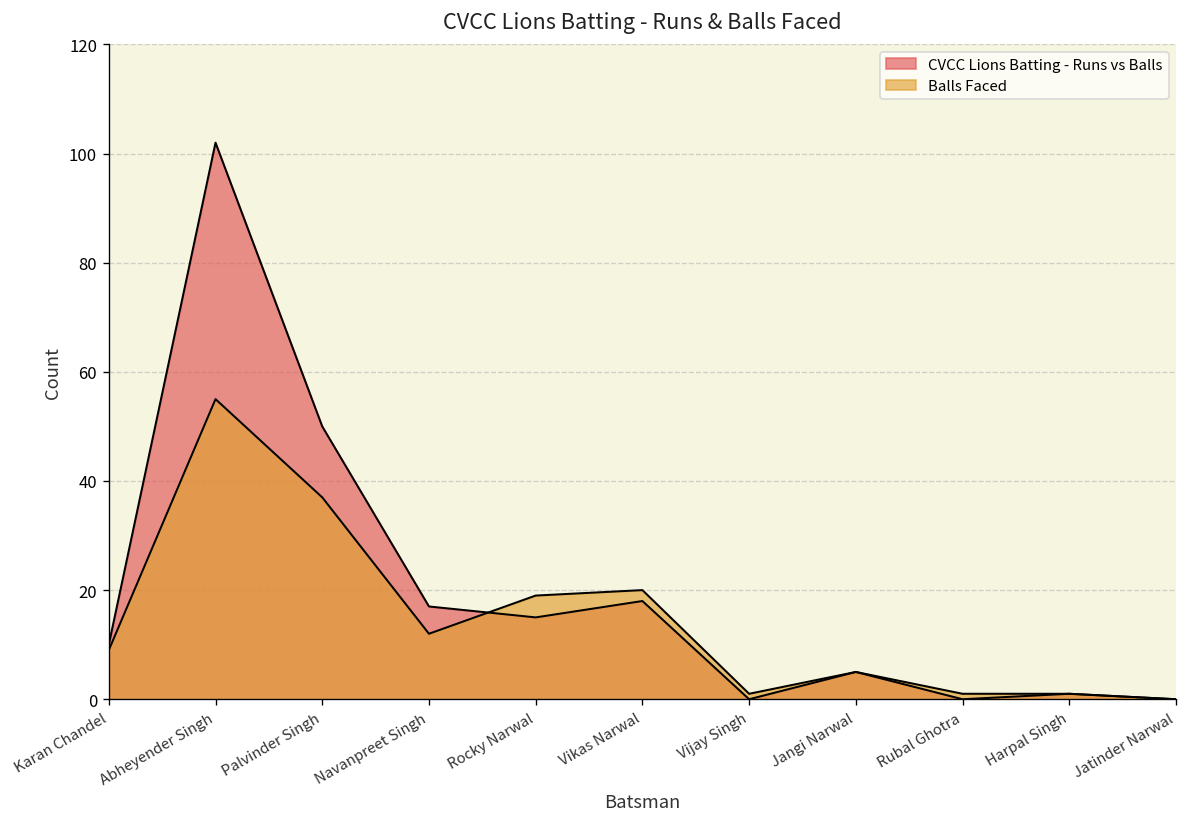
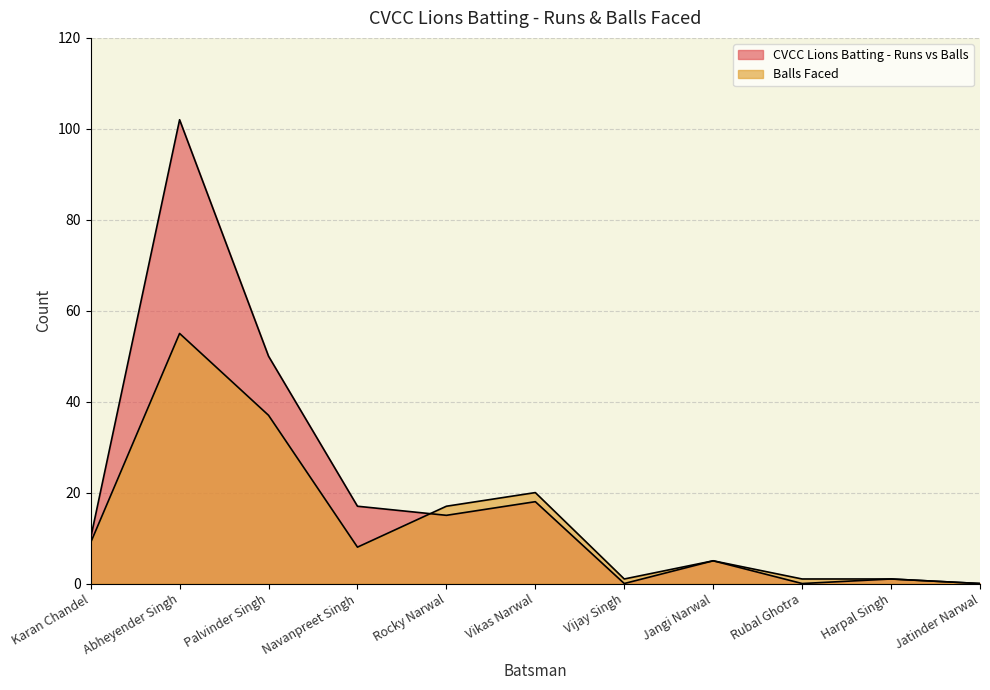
Balls Faced, Navanpreet Singh: 12 -> 8
Balls Faced, Rocky Narwal: 19 -> 17
